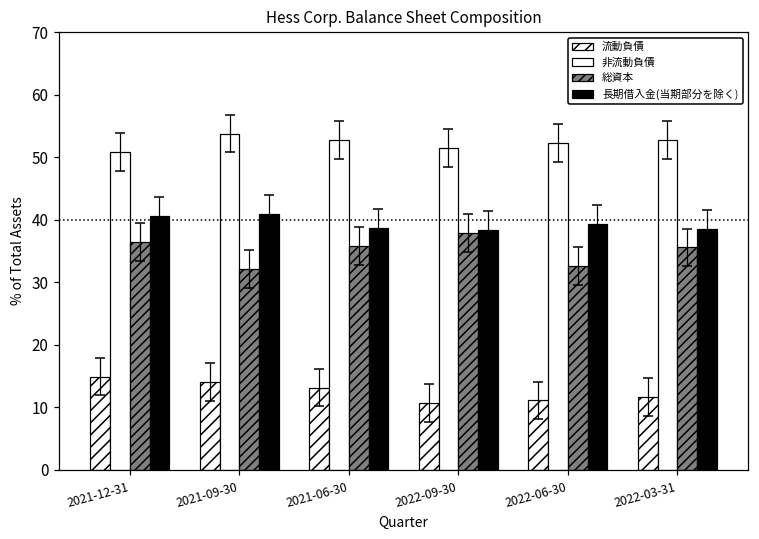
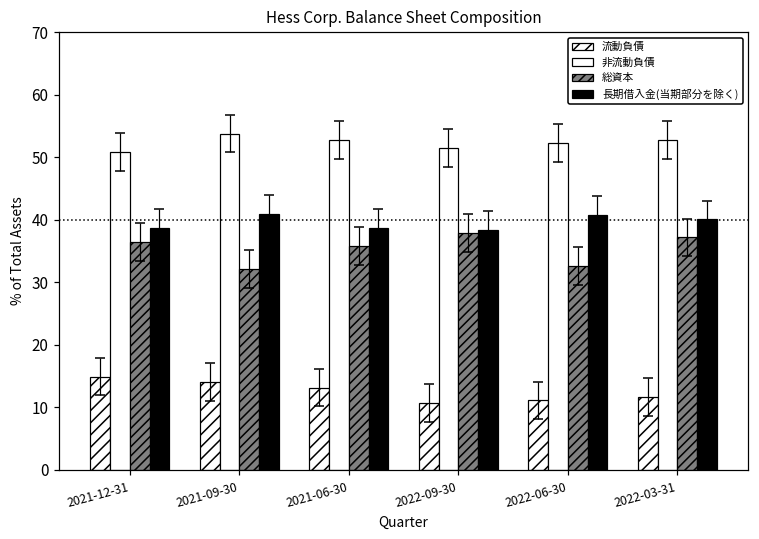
長期借入金(当期部分を除く), 2021-12-31: 41 -> 39
長期借入金(当期部分を除く), 2022-06-30: 39 -> 41
総資本, 2022-03-31: 36 -> 37
長期借入金(当期部分を除く), 2022-03-31: 39 -> 40
